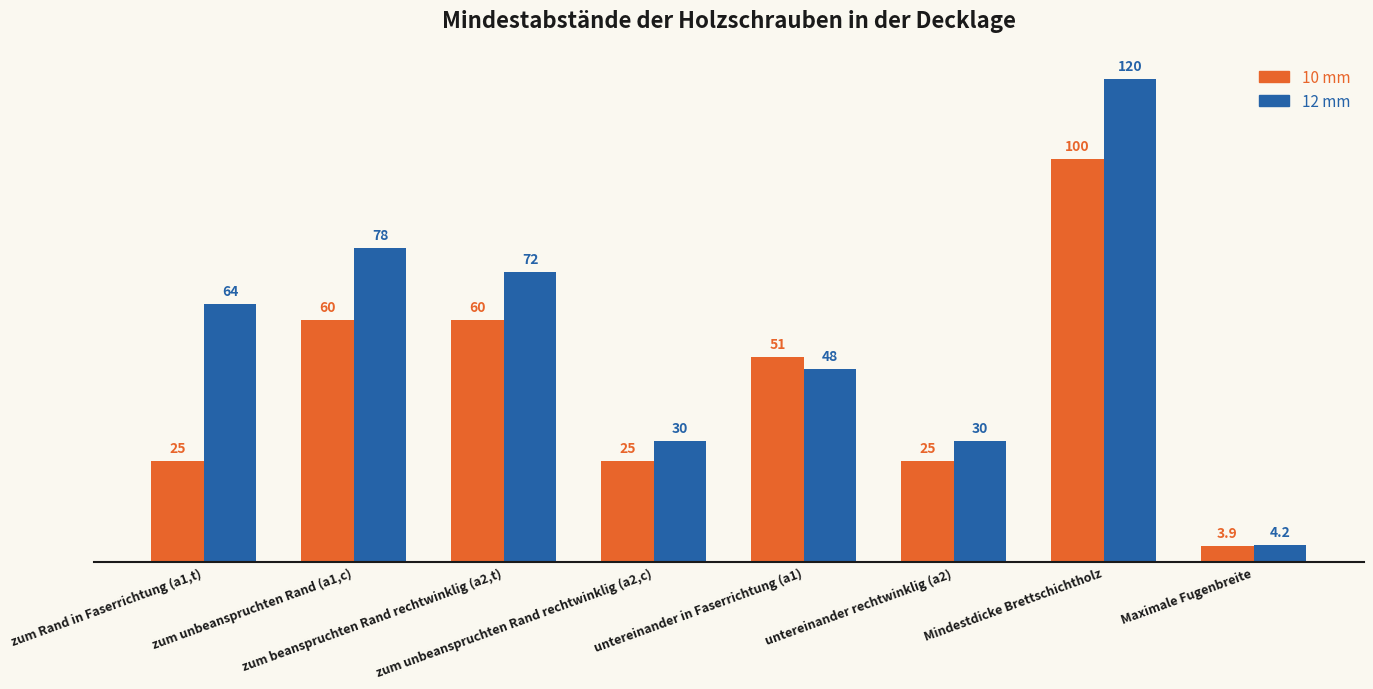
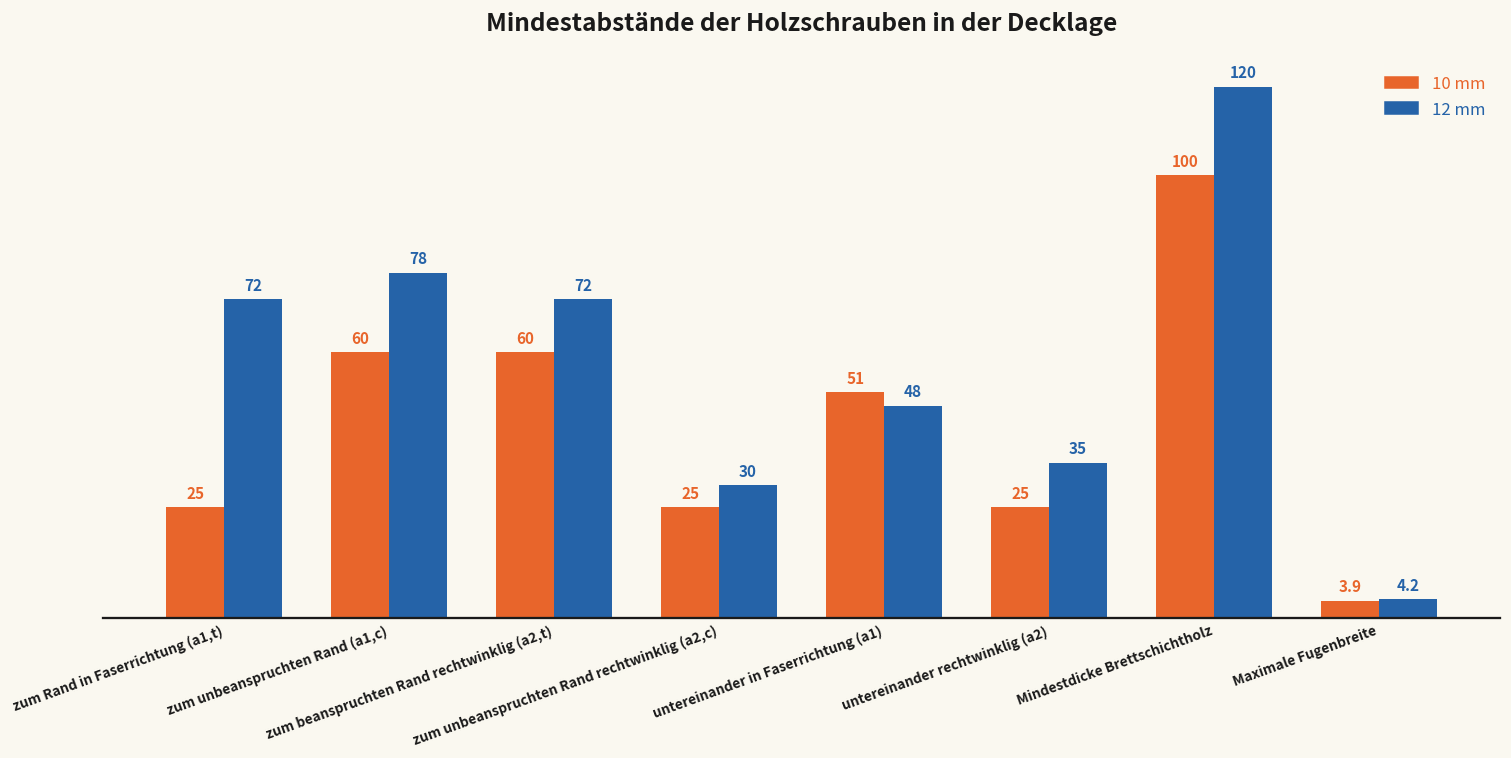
12 mm, zum Rand in Faserrichtung (a1,t): 64 -> 72
12 mm, untereinander rechtwinklig (a2): 30 -> 35
